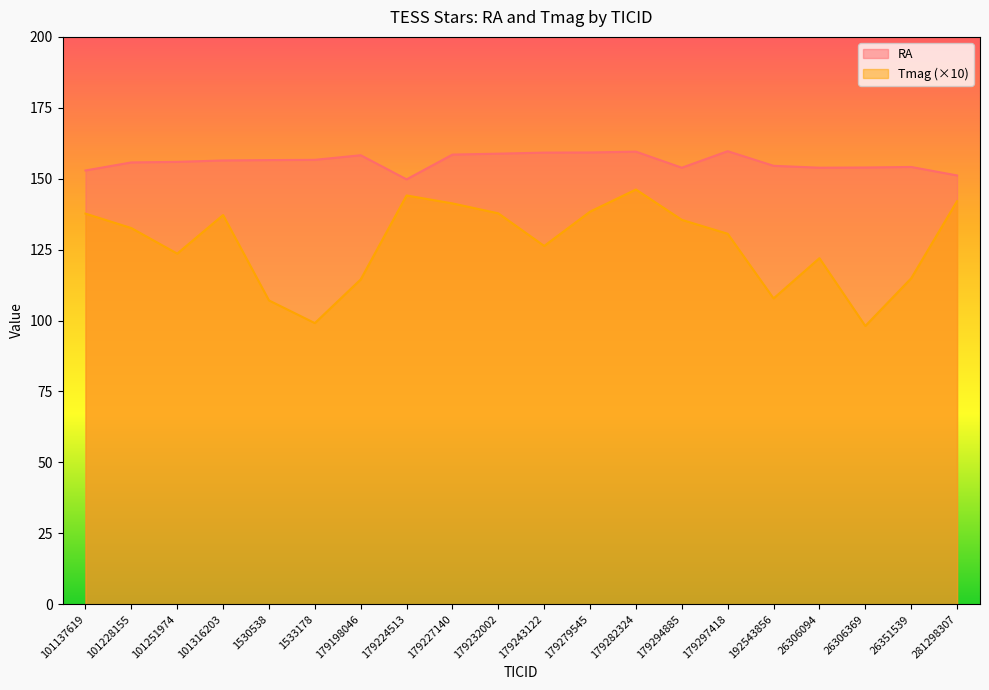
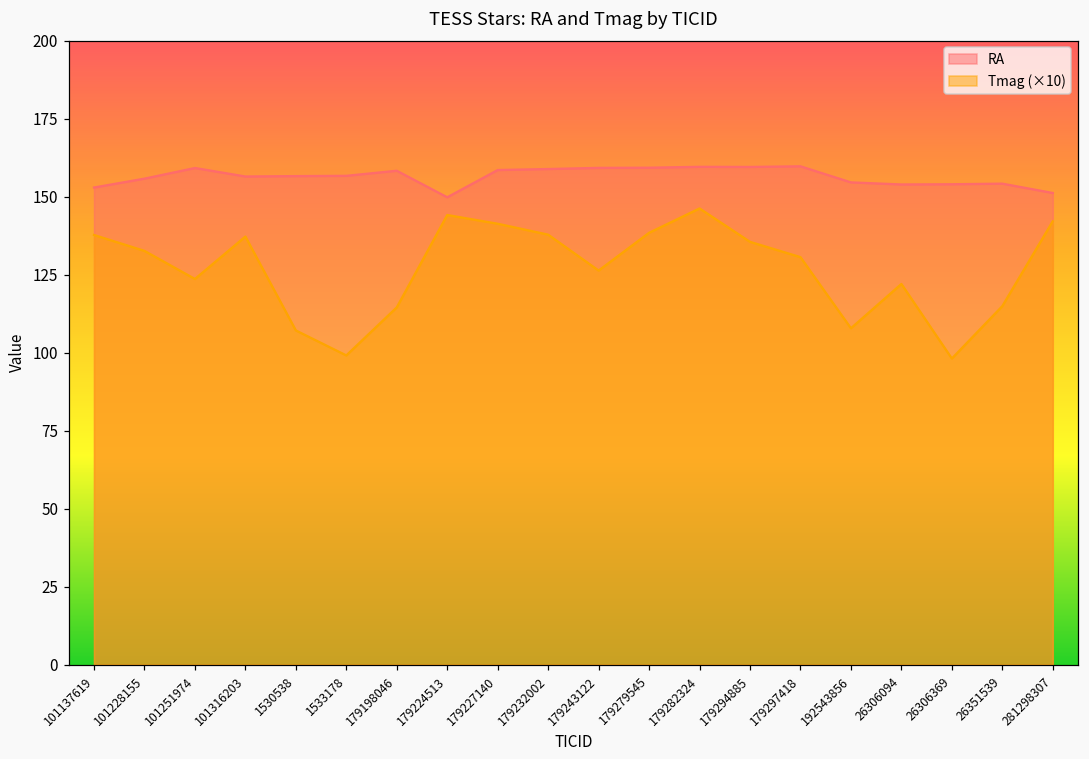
RA, 101251974: 156 -> 159
RA, 179294885: 154 -> 160
